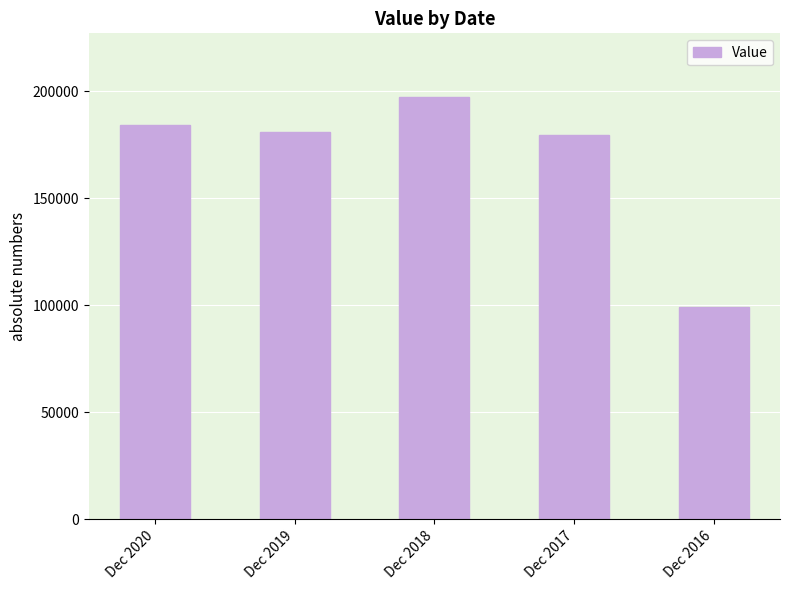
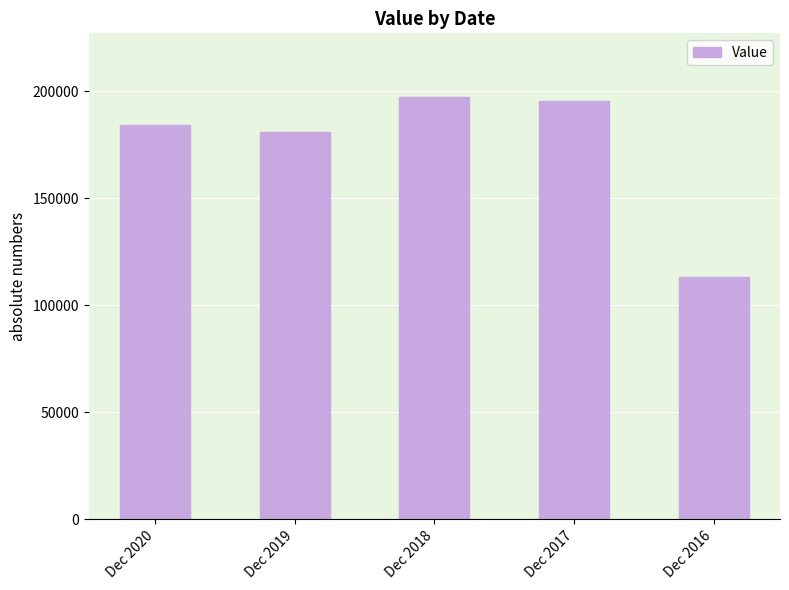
Dec 2017: 179000 -> 195000
Dec 2016: 99000 -> 113000
